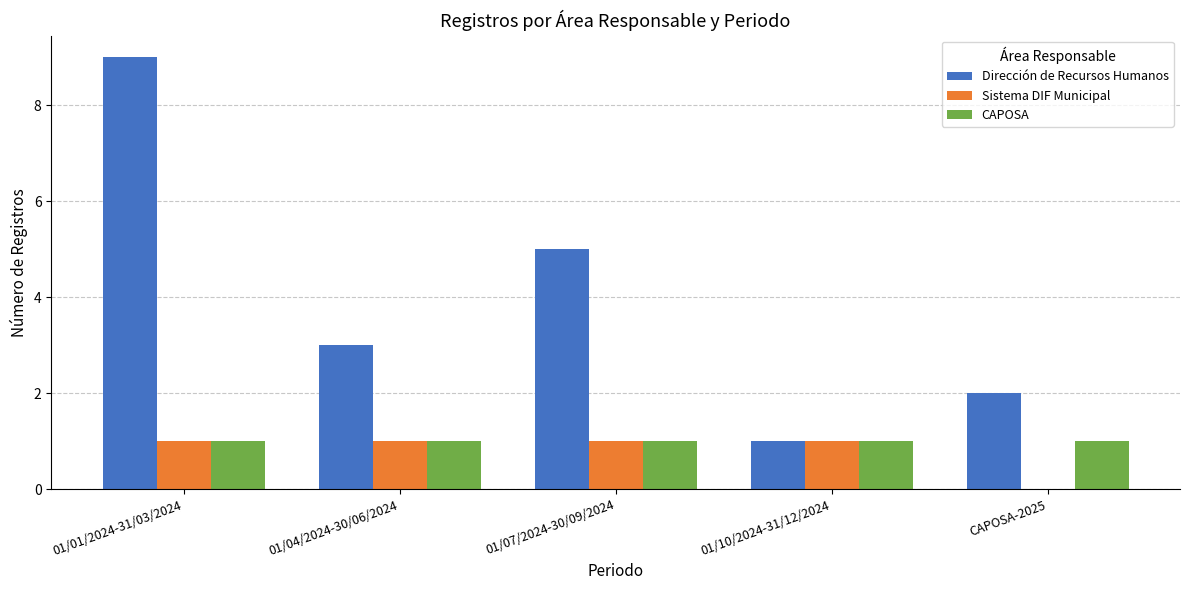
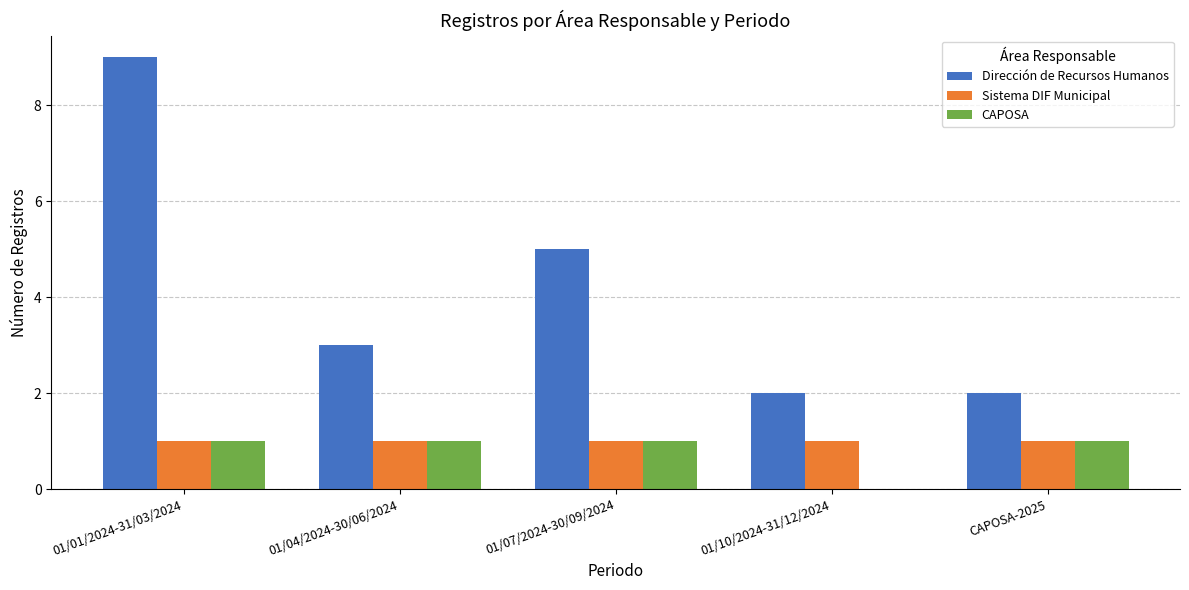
Dirección de Recursos Humanos, 01/10/2024-31/12/2024: 1 -> 2
CAPOSA, 01/10/2024-31/12/2024: 1 -> 0
Sistema DIF Municipal, CAPOSA-2025: 0 -> 1
